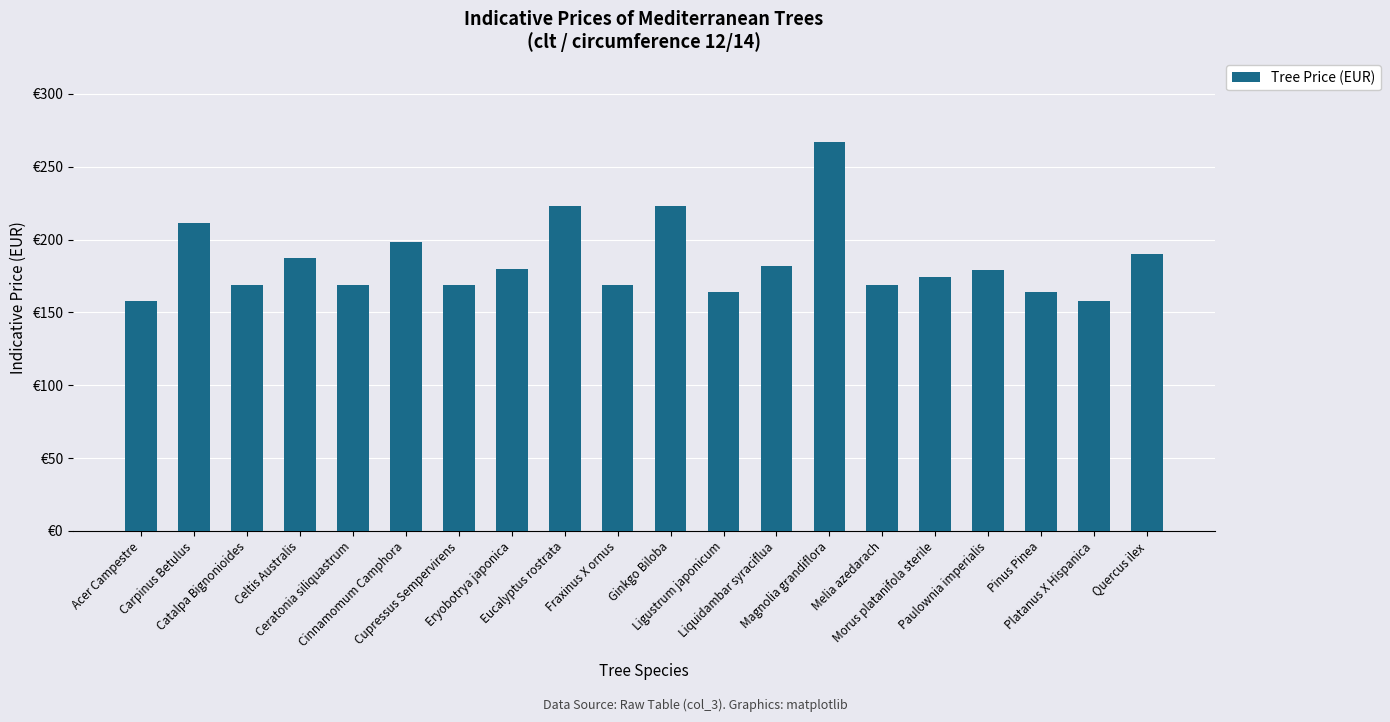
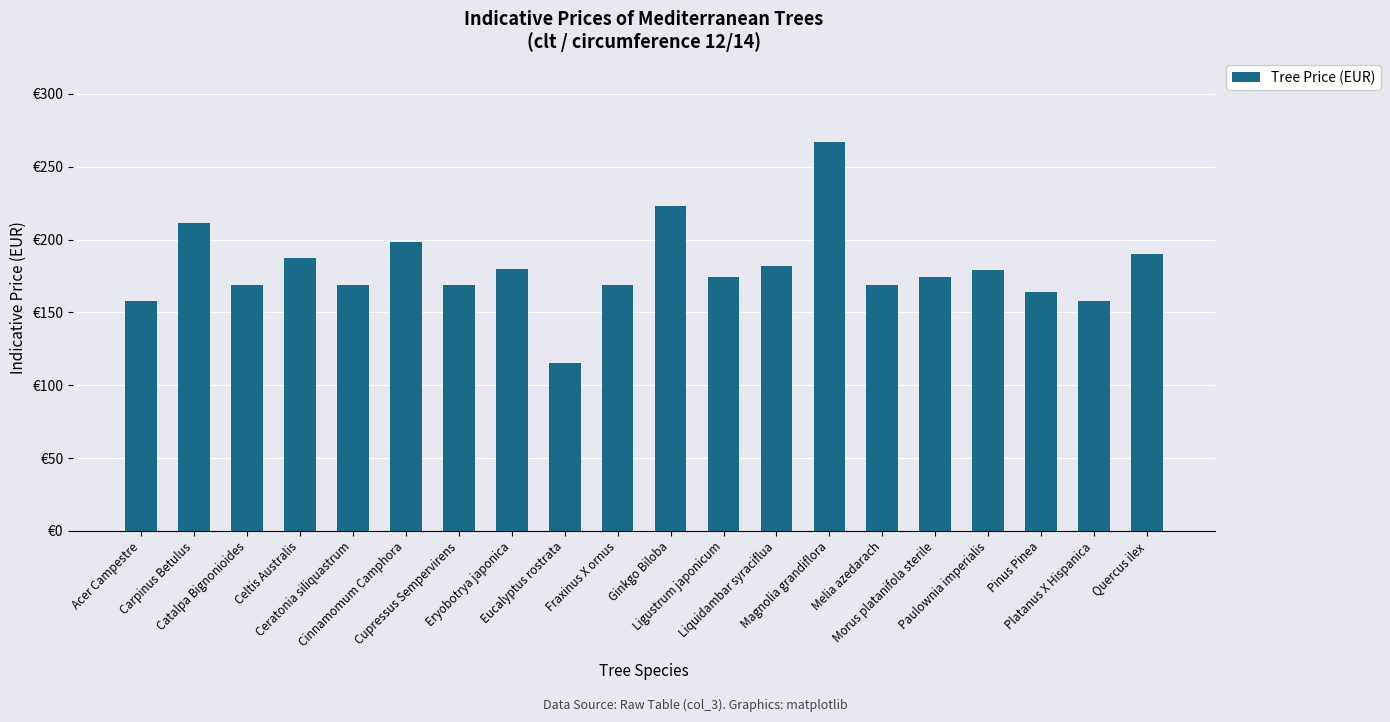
Eucalyptus rostrata: €223 -> €115
Ligustrum japonicum: €164 -> €174
